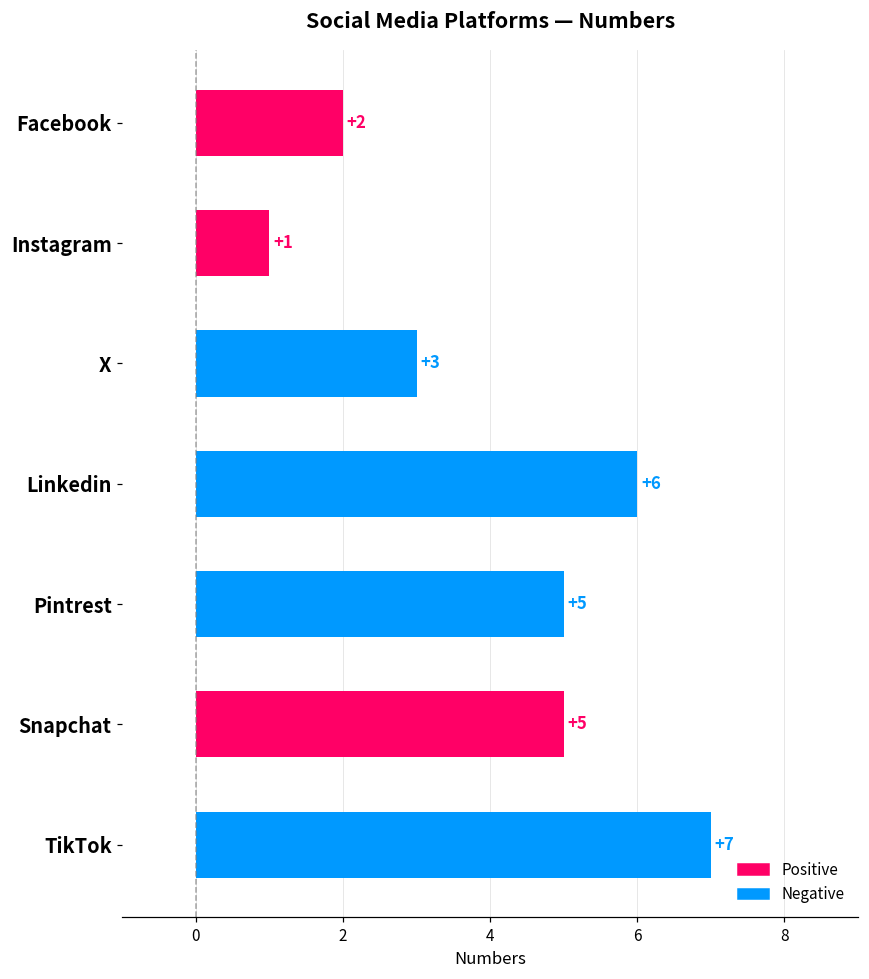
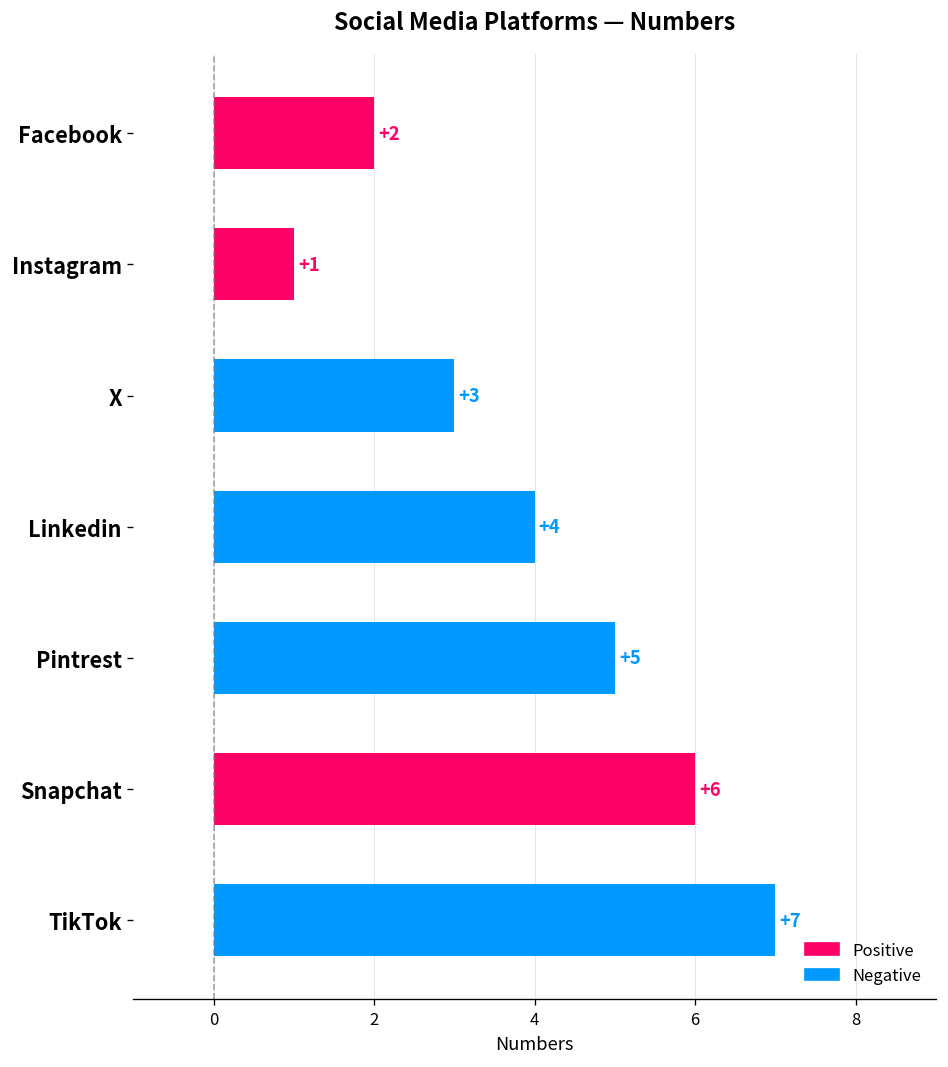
Linkedin: +6 -> +4
Snapchat: +5 -> +6
